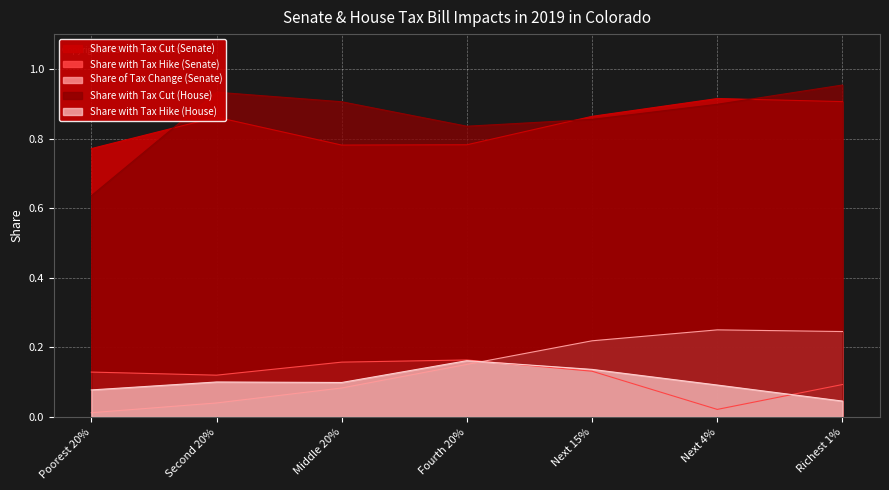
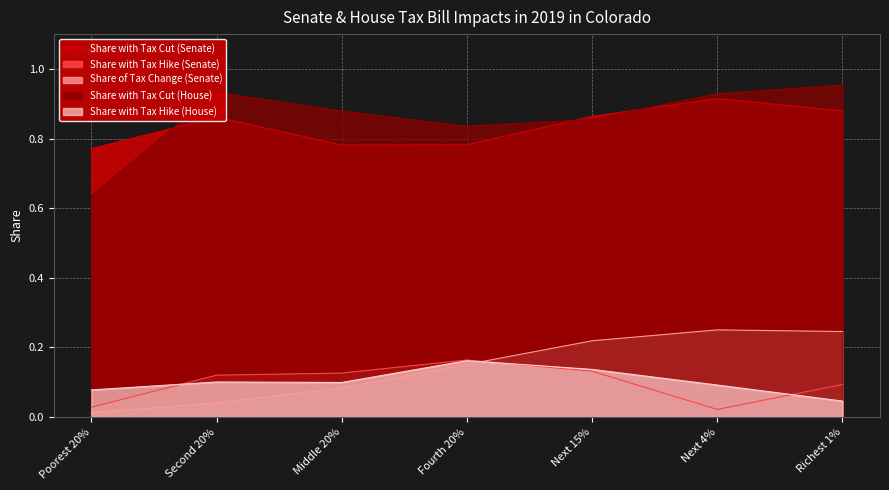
Share with Tax Hike (Senate), Poorest 20%: 0.13 -> 0.03
Share with Tax Hike (Senate), Middle 20%: 0.16 -> 0.13
Share with Tax Cut (House), Middle 20%: 0.91 -> 0.88
Share with Tax Cut (House), Next 4%: 0.90 -> 0.93
Share with Tax Cut (Senate), Richest 1%: 0.91 -> 0.88
